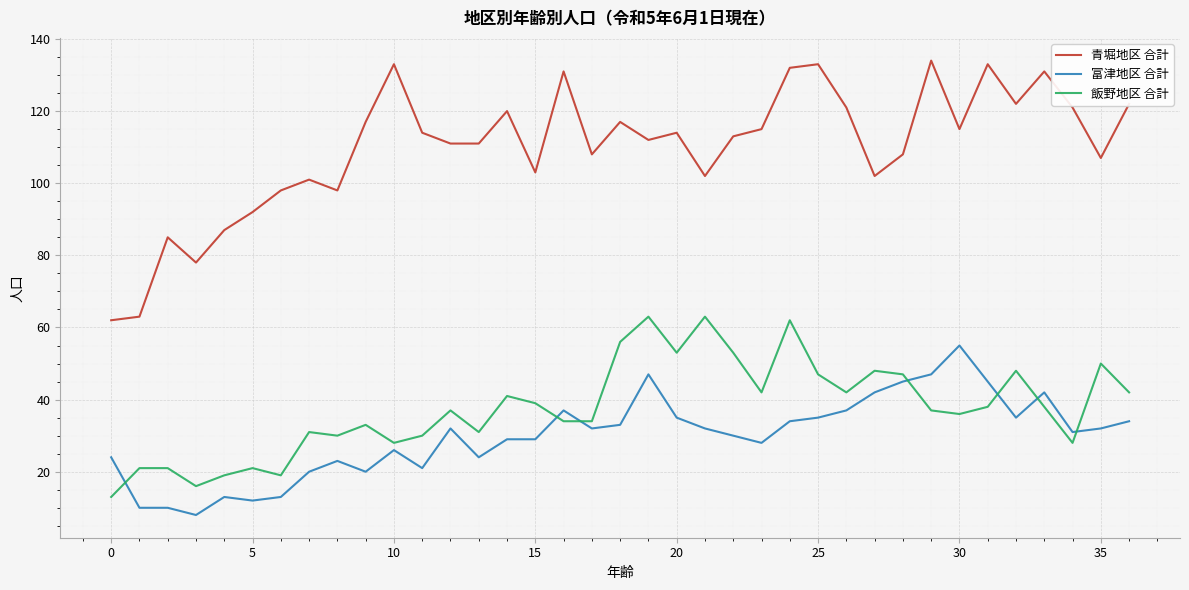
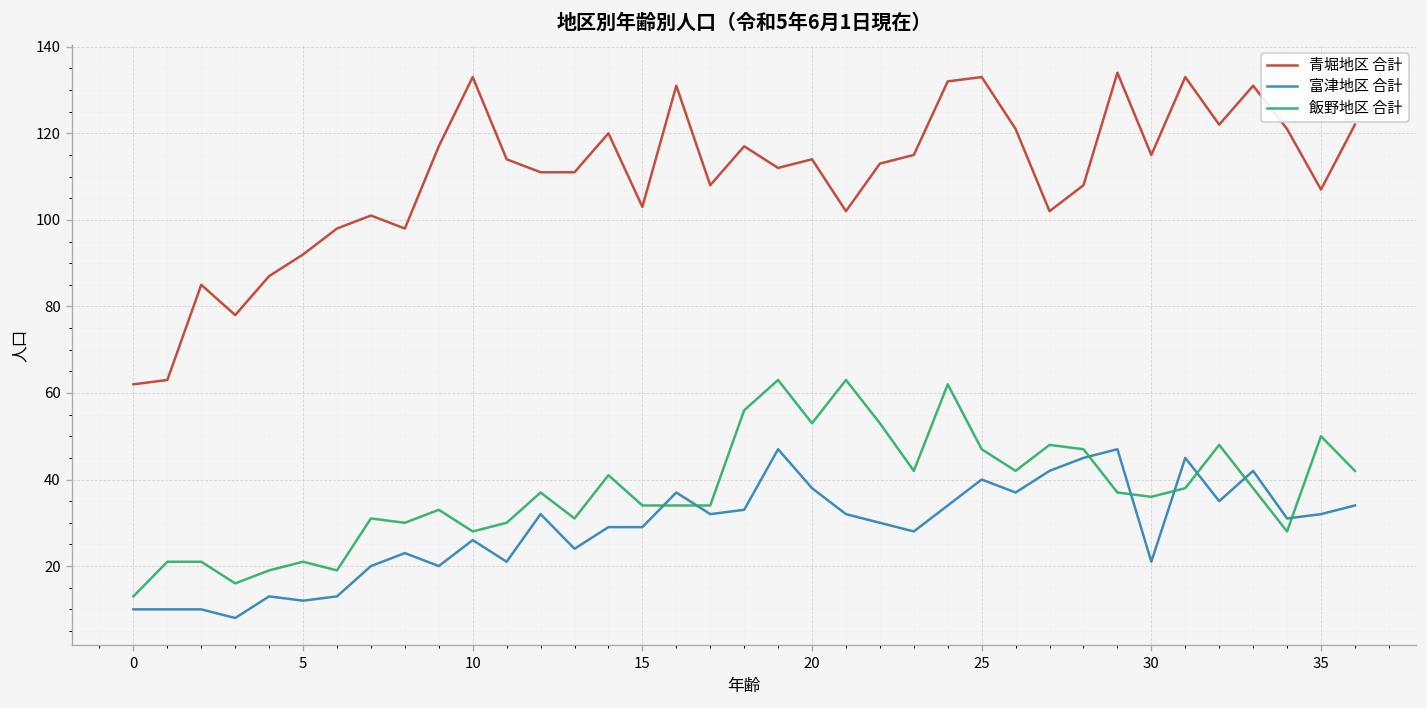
富津地区 合計, 0: 24 -> 10
飯野地区 合計, 15: 39 -> 34
富津地区 合計, 20: 35 -> 38
富津地区 合計, 25: 35 -> 40
富津地区 合計, 30: 55 -> 21
